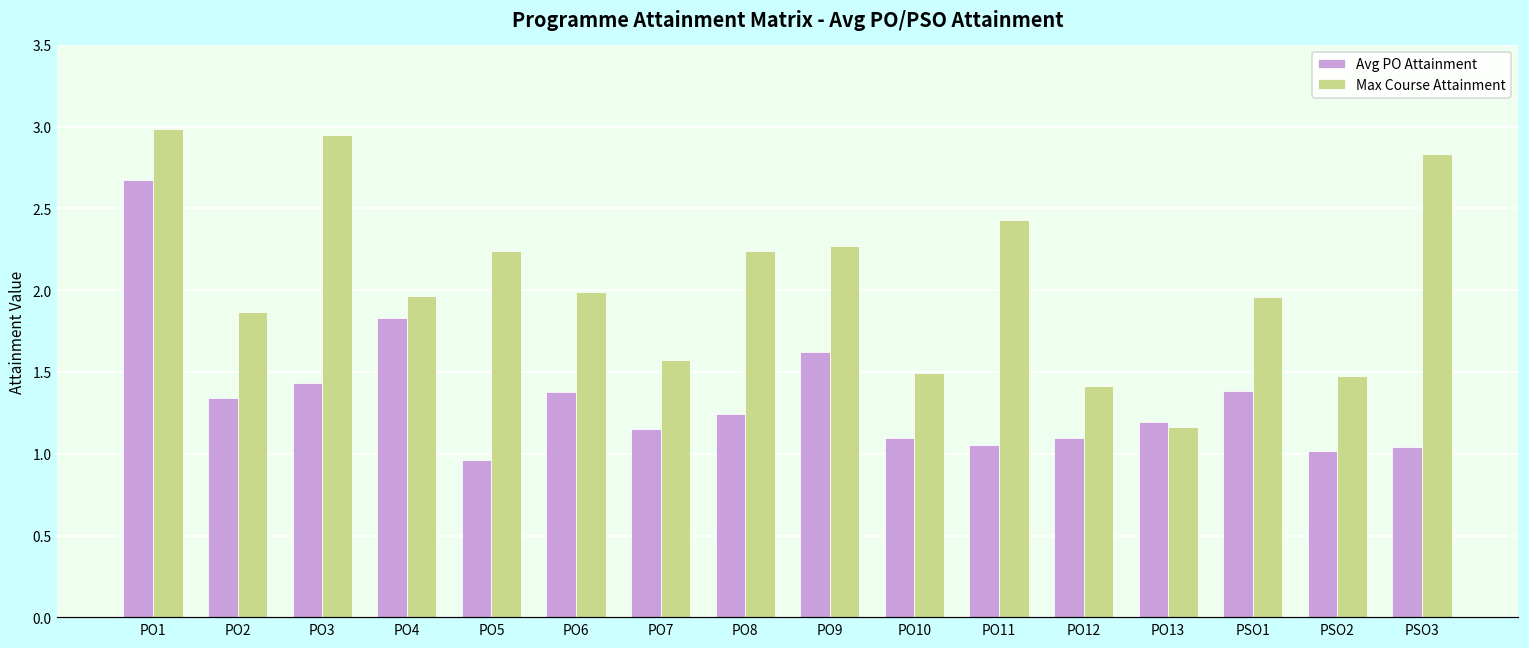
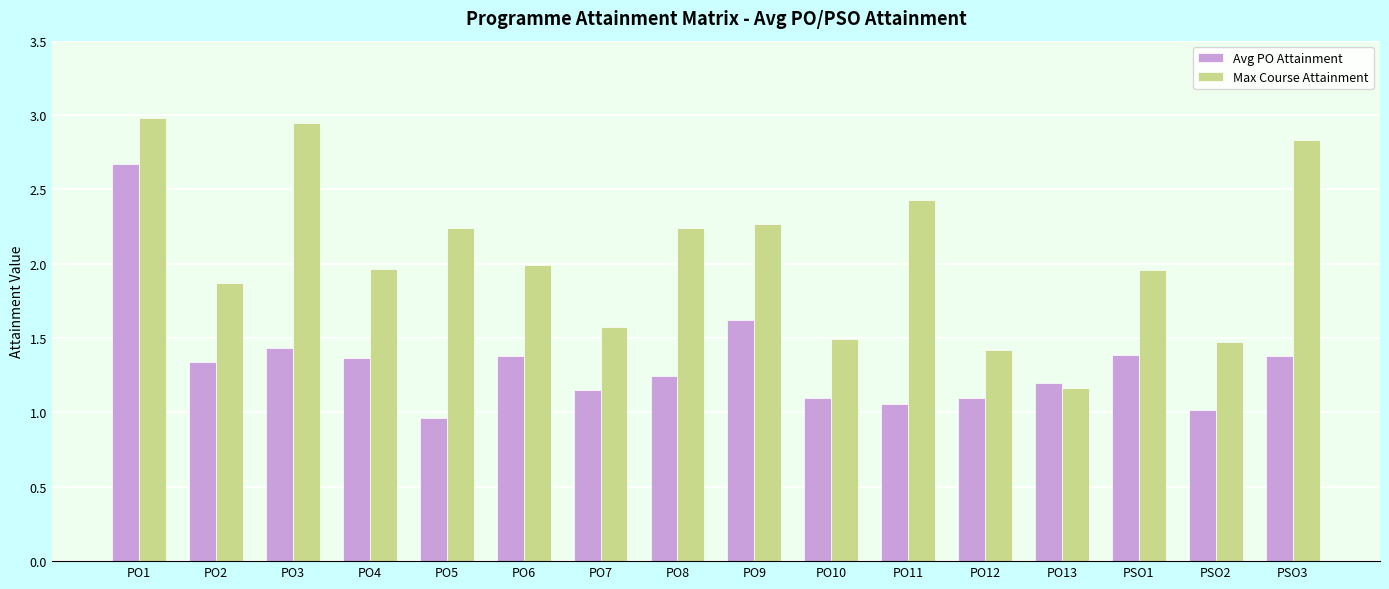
Avg PO Attainment, PO4: 1.83 -> 1.37
Avg PO Attainment, PSO3: 1.04 -> 1.38
